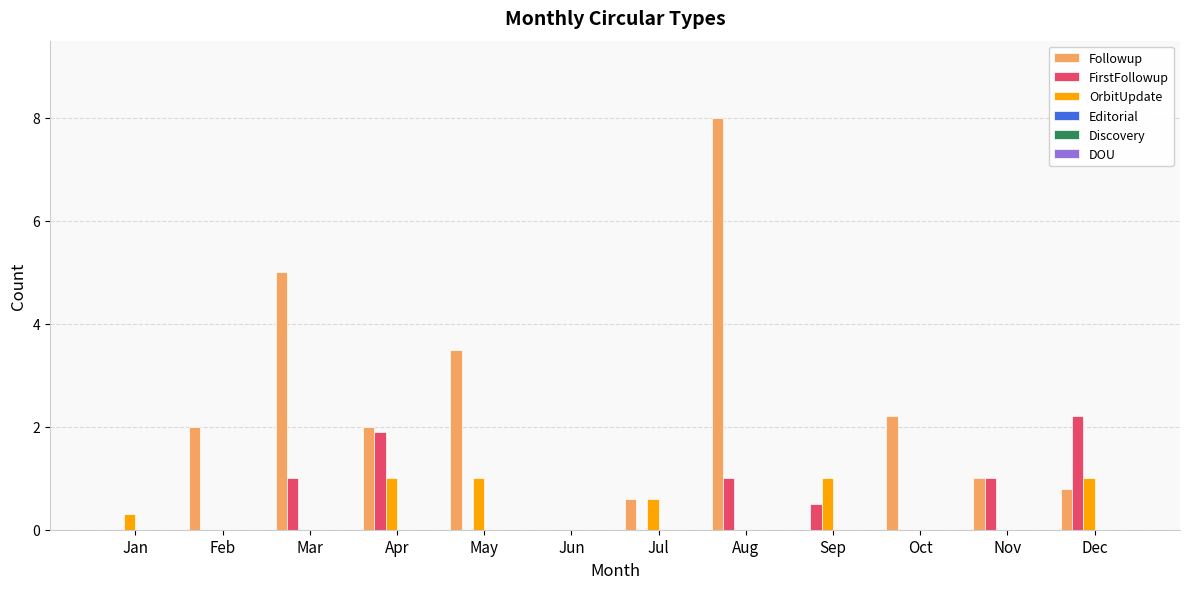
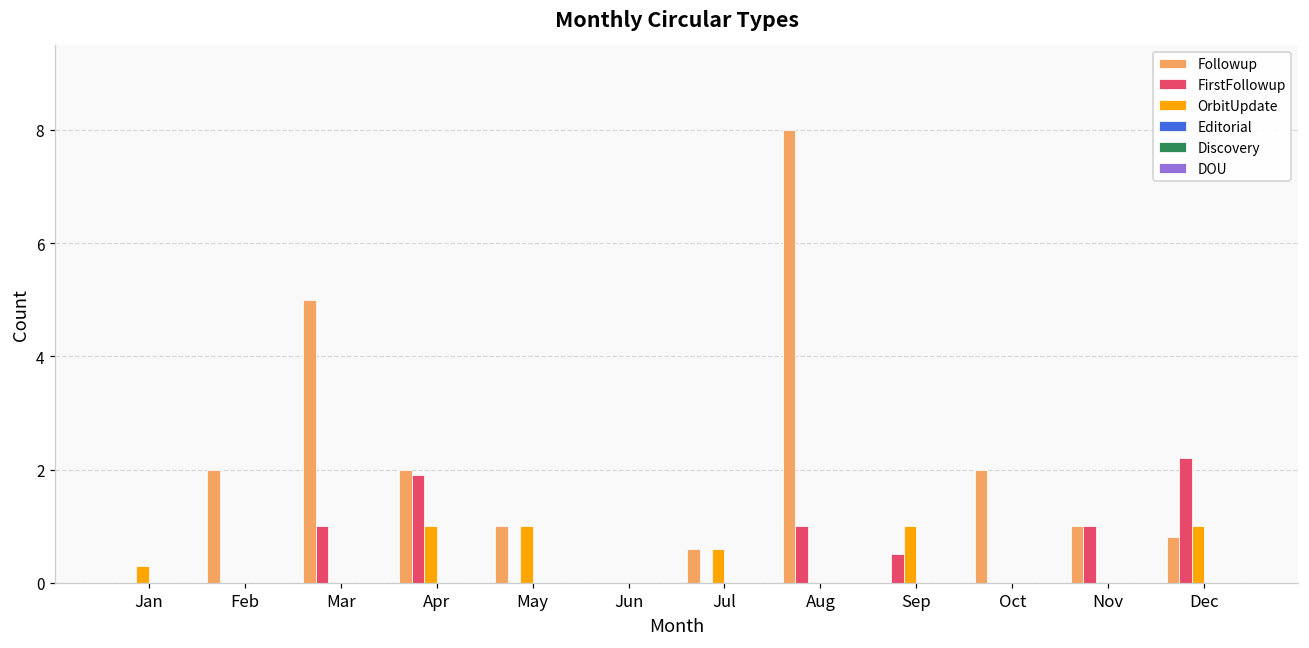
Followup, May: 3.5 -> 1.0
Followup, Oct: 2.2 -> 2.0
